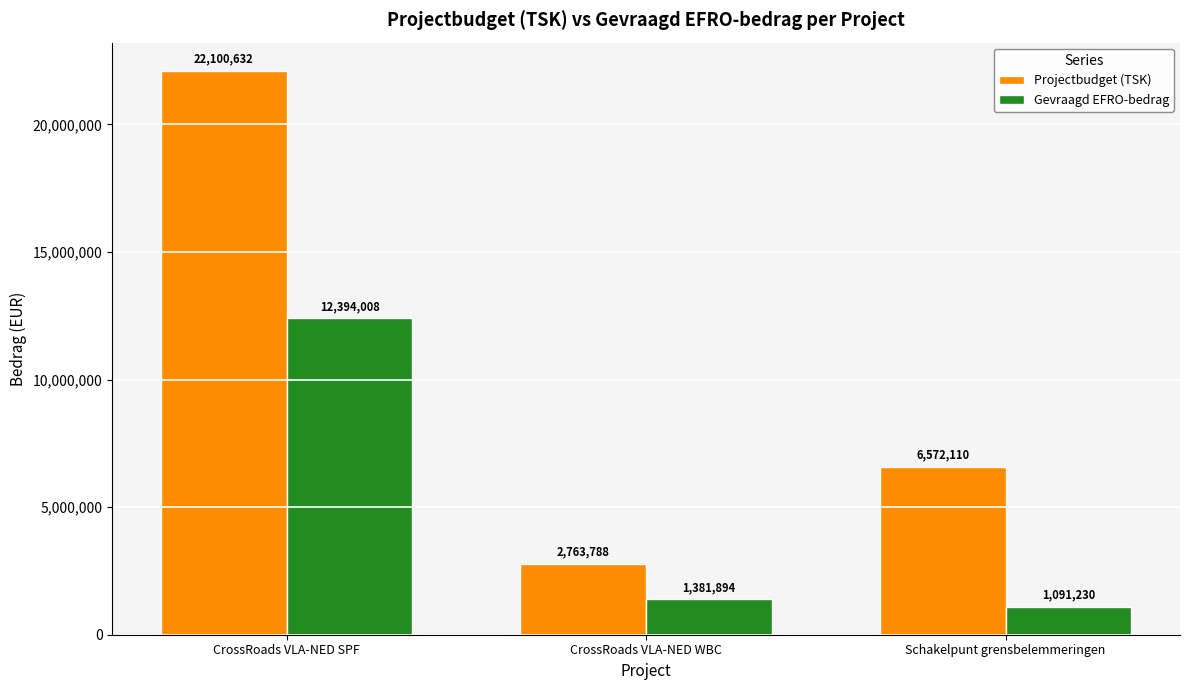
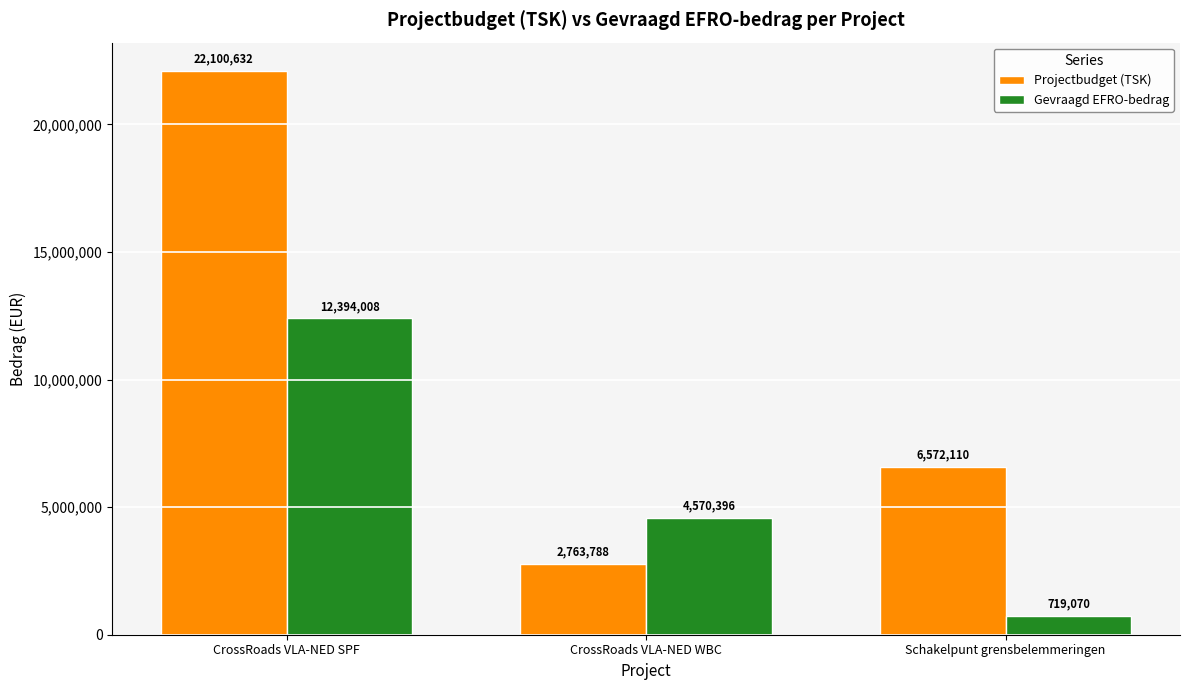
Gevraagd EFRO-bedrag, CrossRoads VLA-NED WBC: 1,381,894 -> 4,570,396
Gevraagd EFRO-bedrag, Schakelpunt grensbelemmeringen: 1,091,230 -> 719,070
